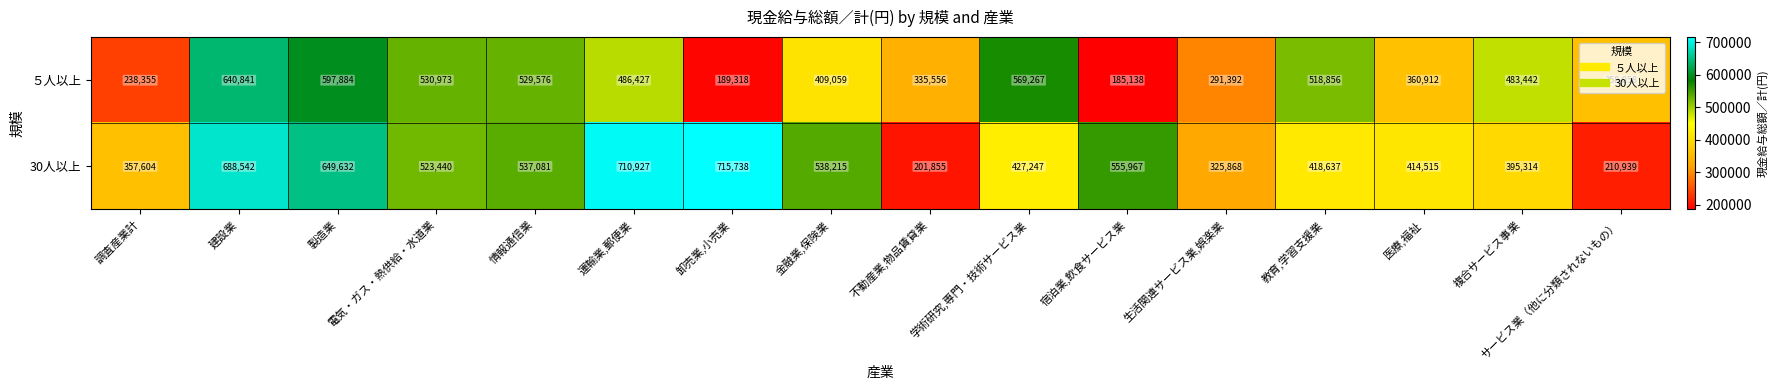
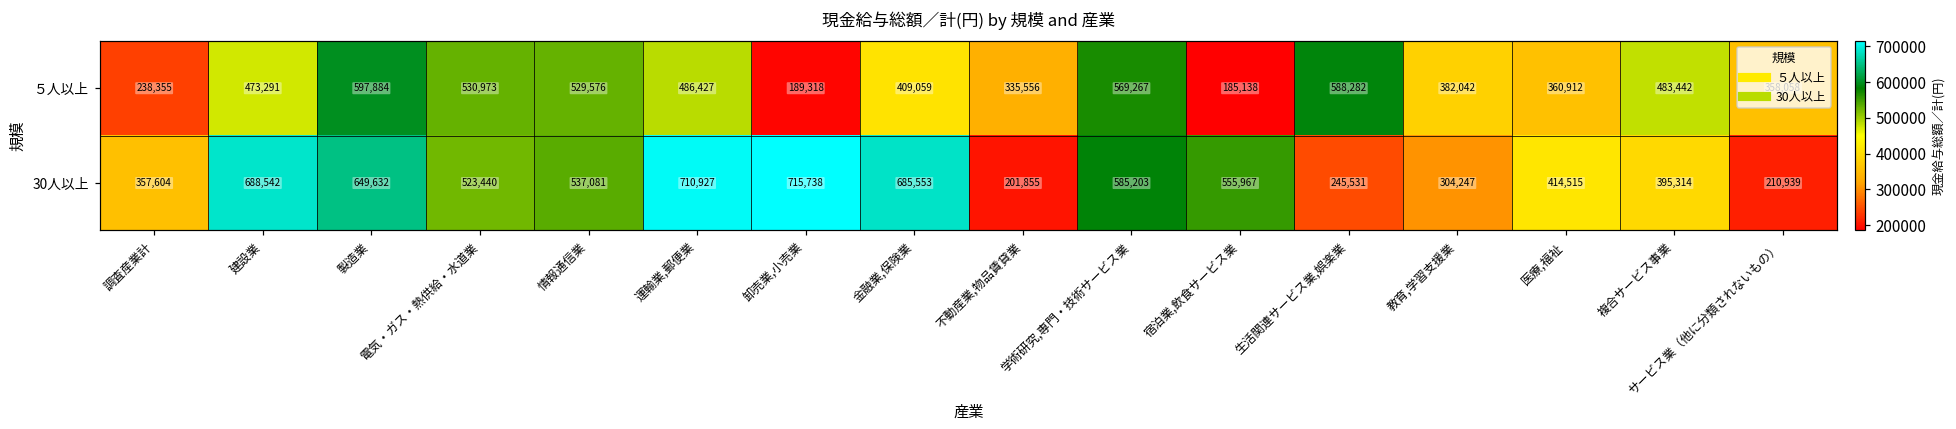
５人以上, 建設業: 640,841 -> 473,291
５人以上, 生活関連サービス業,娯楽業: 291,392 -> 588,282
５人以上, 教育,学習支援業: 518,856 -> 382,042
30人以上, 金融業,保険業: 538,215 -> 685,553
30人以上, 学術研究,専門・技術サービス業: 427,247 -> 585,203
30人以上, 生活関連サービス業,娯楽業: 325,868 -> 245,531
30人以上, 教育,学習支援業: 418,637 -> 304,247
